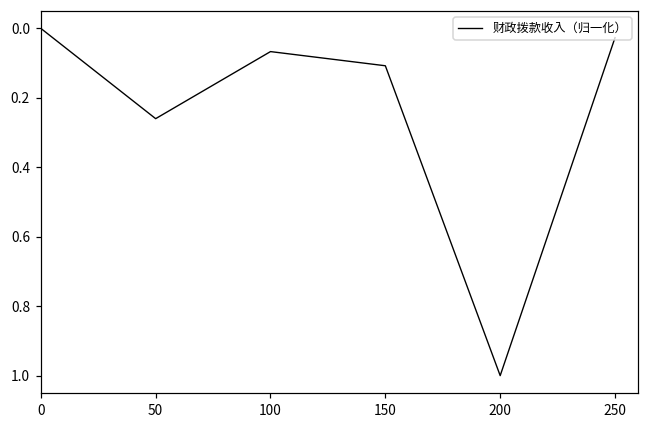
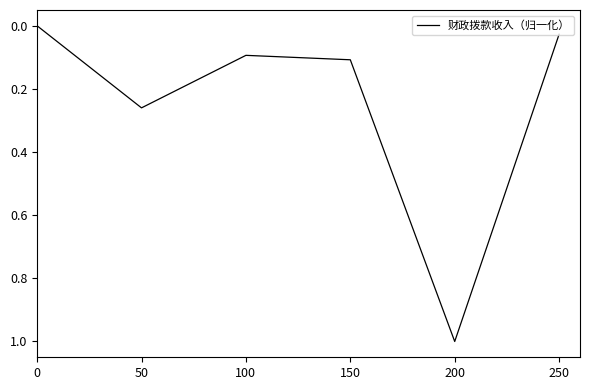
100: 0.07 -> 0.09
